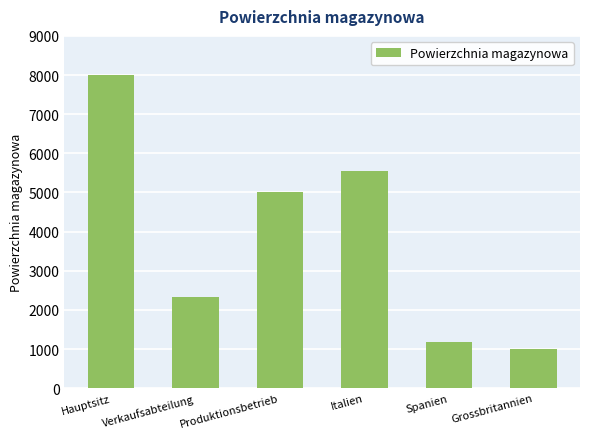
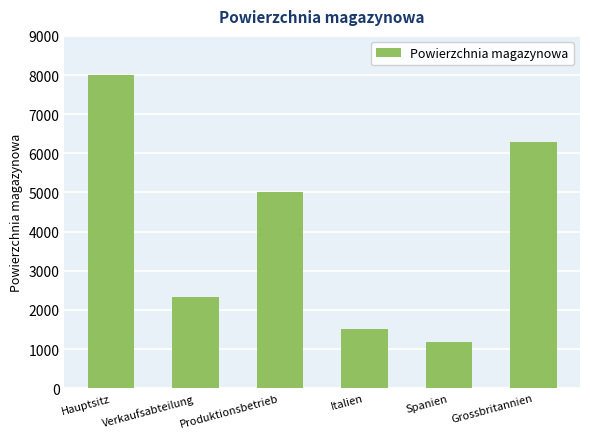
Italien: 5500 -> 1500
Grossbritannien: 1000 -> 6300
